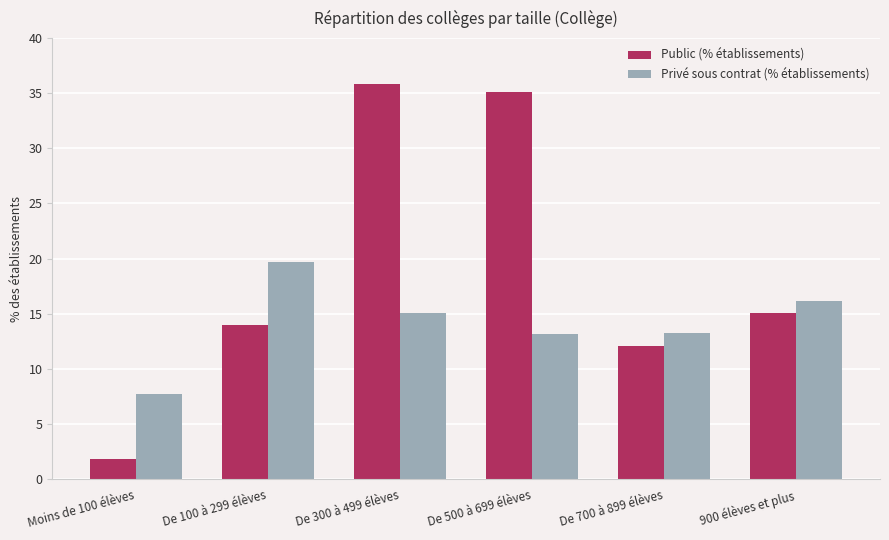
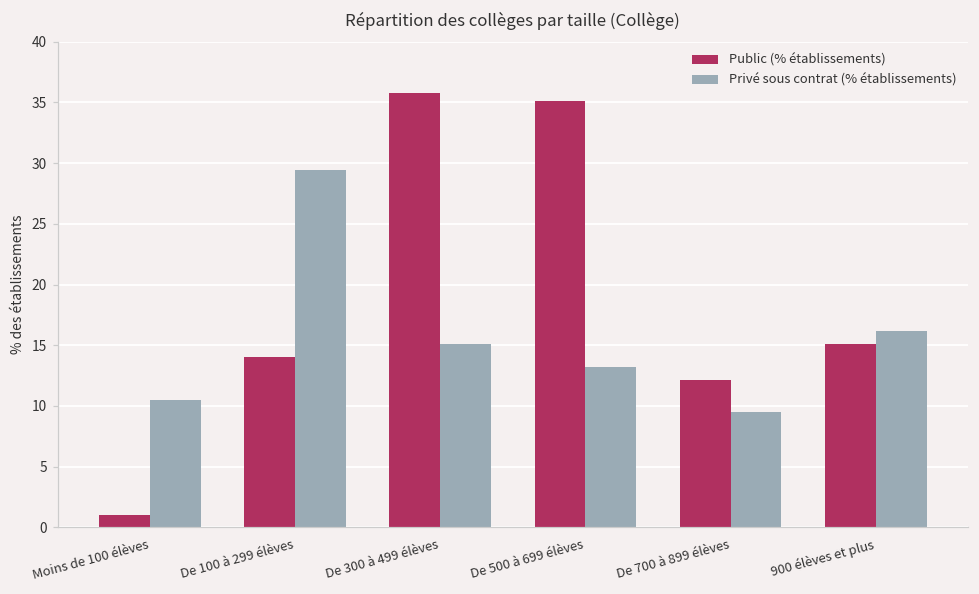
Public (% établissements), Moins de 100 élèves: 1.8 -> 1.0
Privé sous contrat (% établissements), Moins de 100 élèves: 7.7 -> 10.5
Privé sous contrat (% établissements), De 100 à 299 élèves: 19.7 -> 29.4
Privé sous contrat (% établissements), De 700 à 899 élèves: 13.3 -> 9.5
